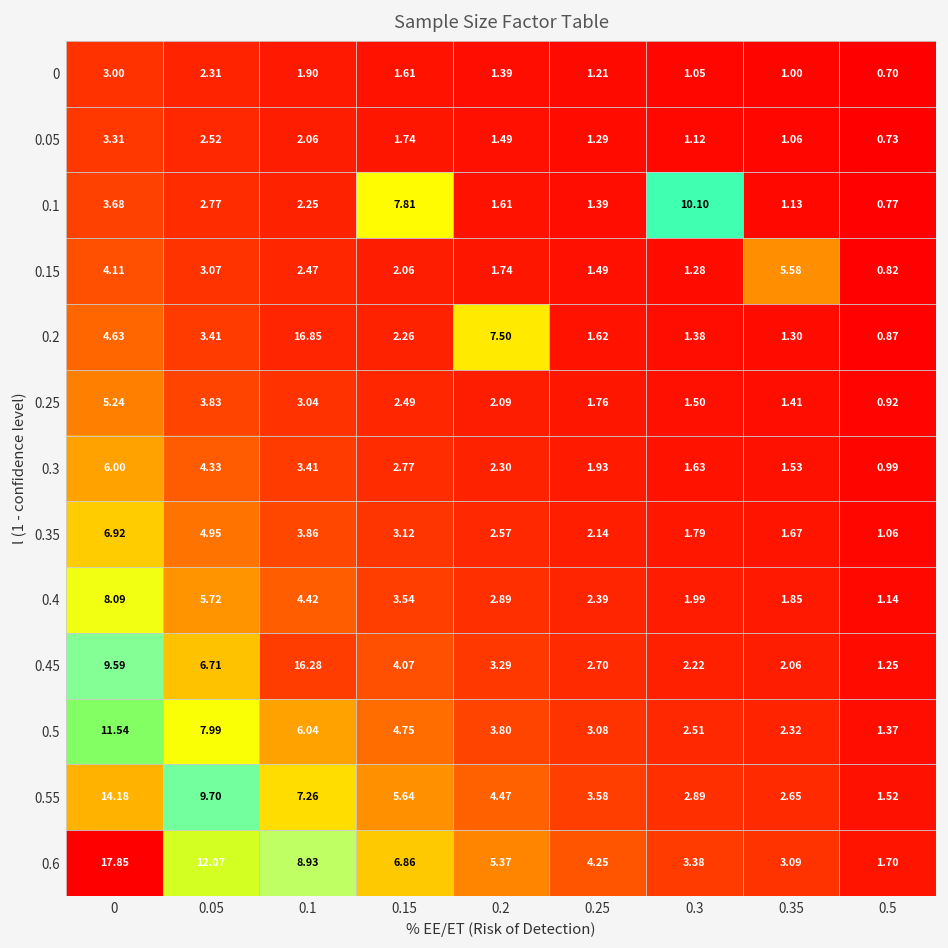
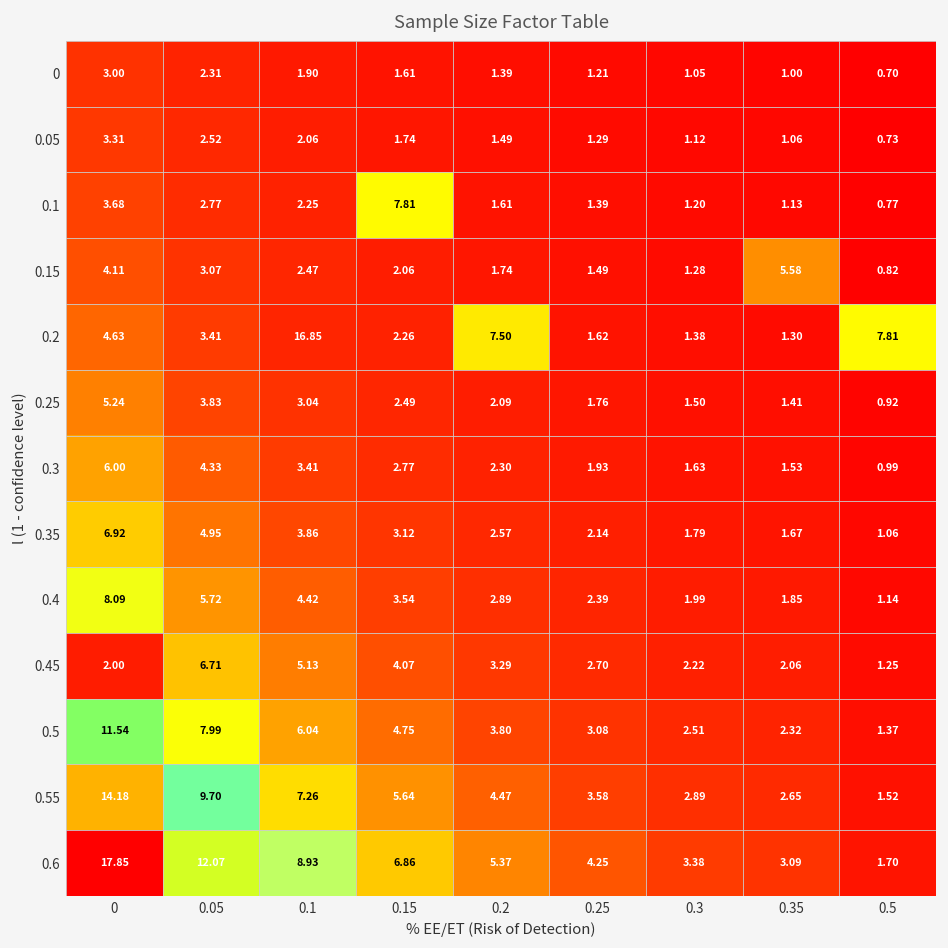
0.1, 0.3: 10.10 -> 1.20
0.2, 0.5: 0.87 -> 7.81
0.45, 0: 9.59 -> 2.00
0.45, 0.1: 16.28 -> 5.13
